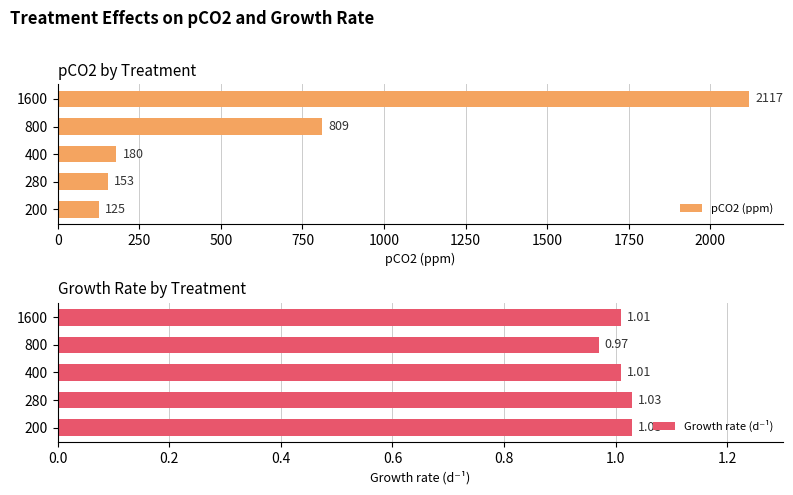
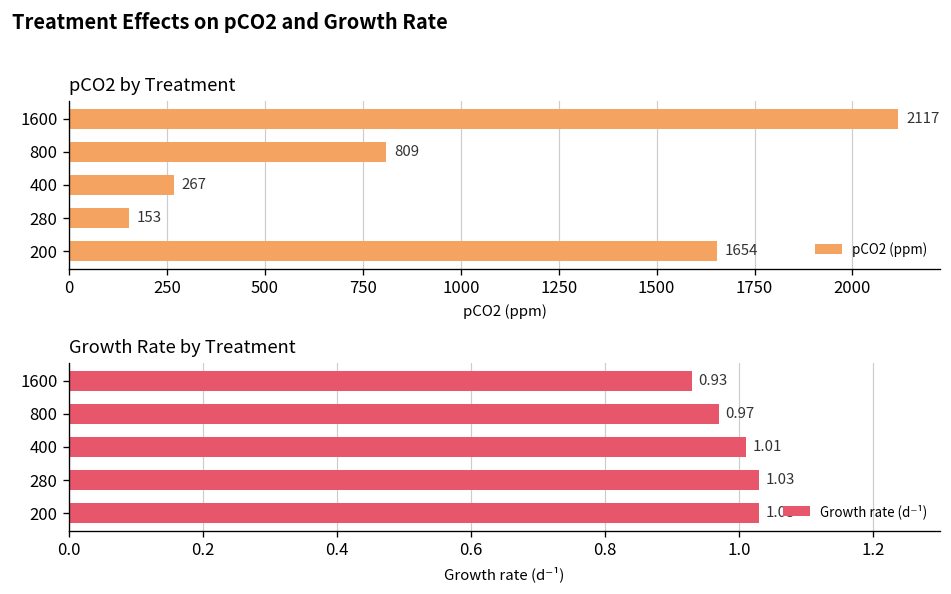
pCO2 by Treatment, 400: 180 -> 267
pCO2 by Treatment, 200: 125 -> 1654
Growth Rate by Treatment, 1600: 1.01 -> 0.93
